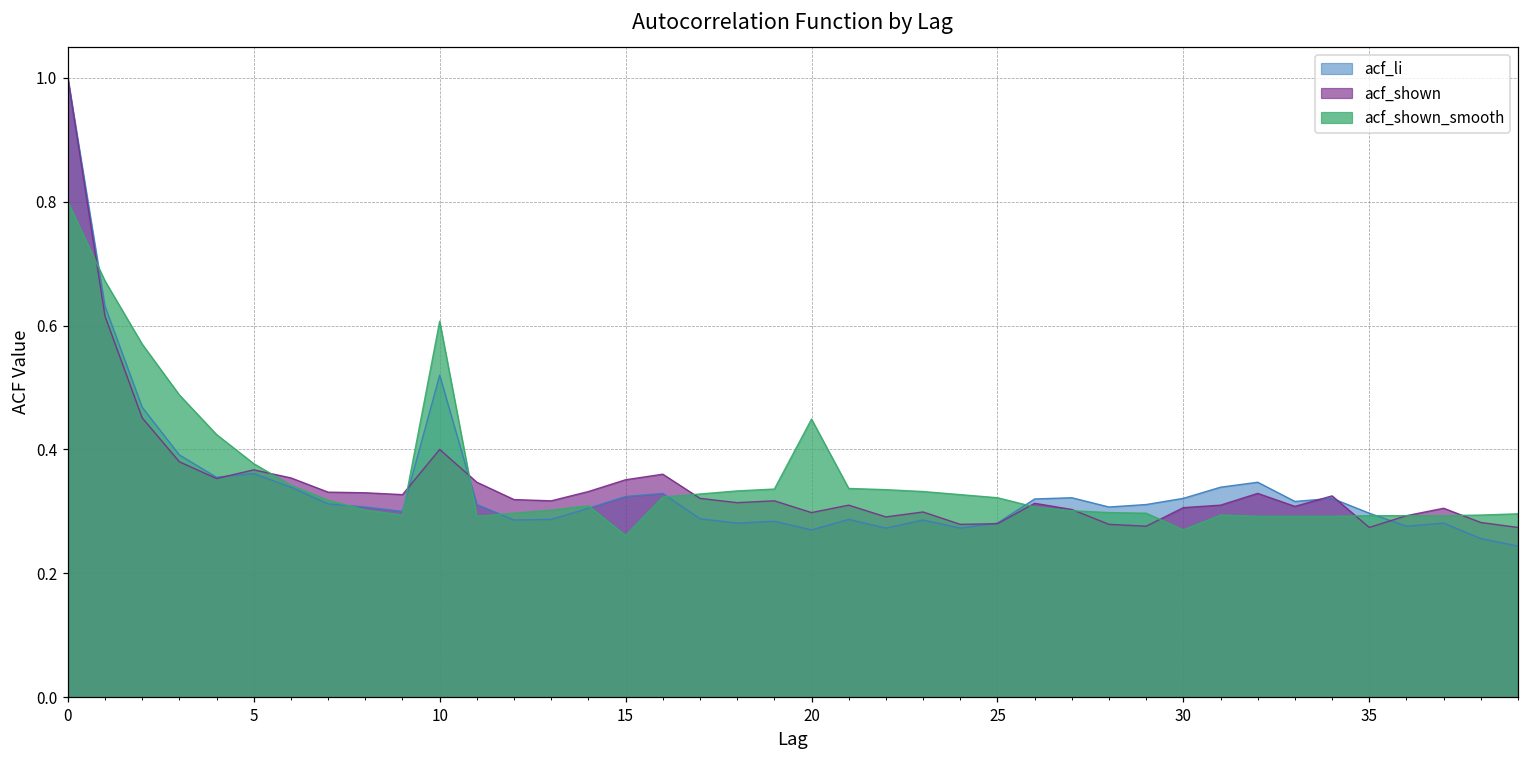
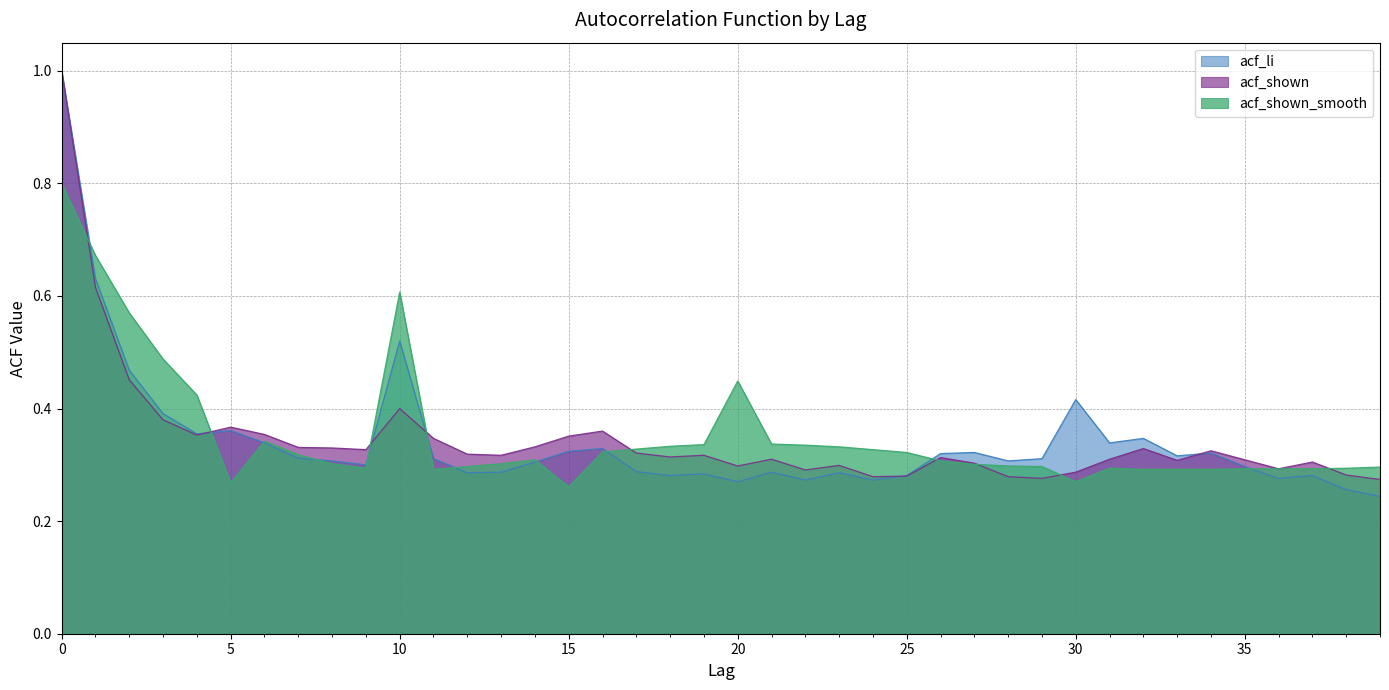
acf_shown_smooth, 5: 0.38 -> 0.27
acf_li, 30: 0.32 -> 0.42
acf_shown, 30: 0.31 -> 0.29
acf_shown, 35: 0.27 -> 0.31
